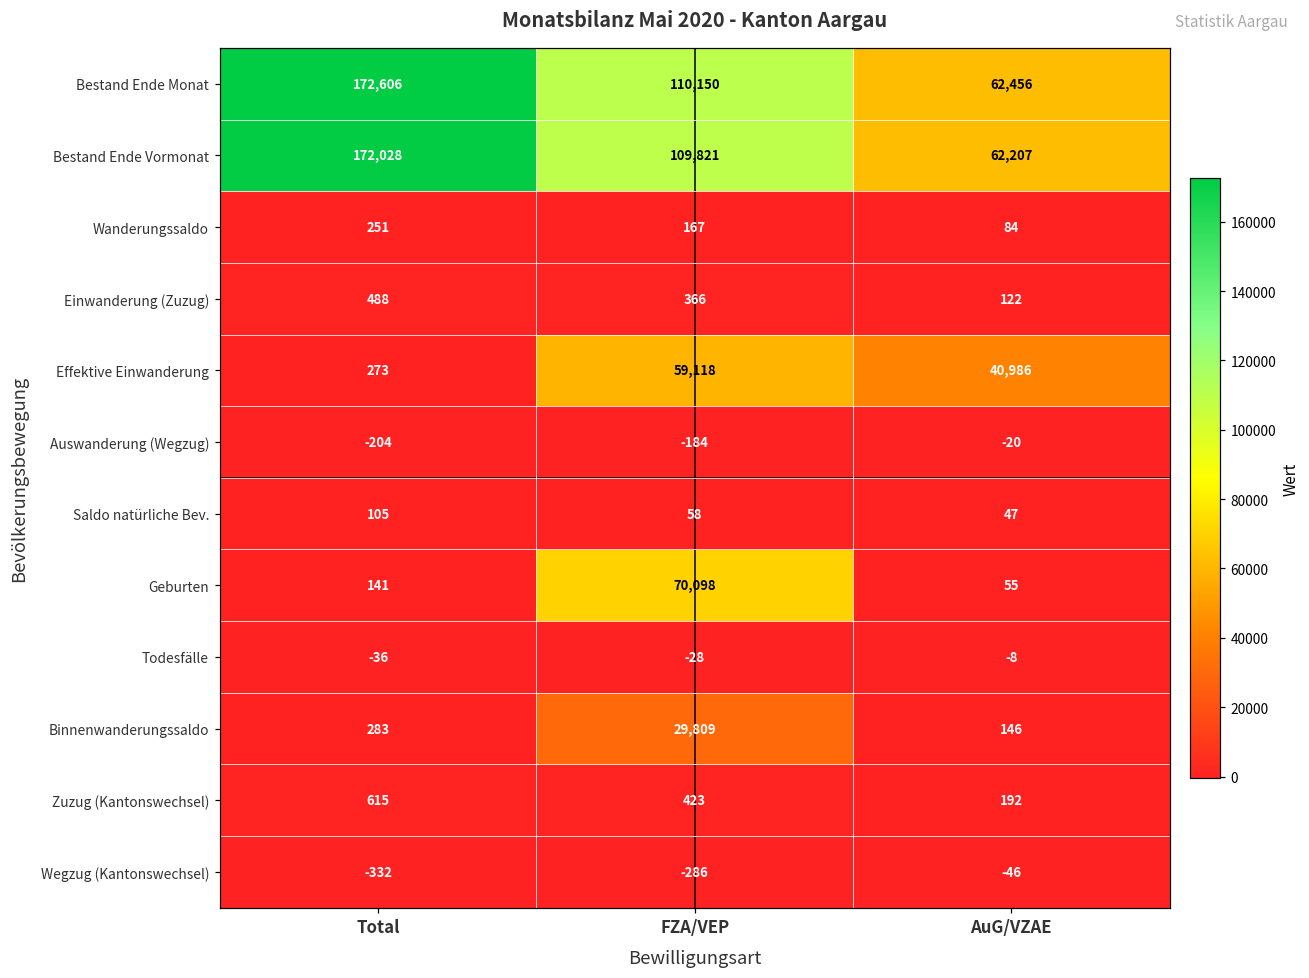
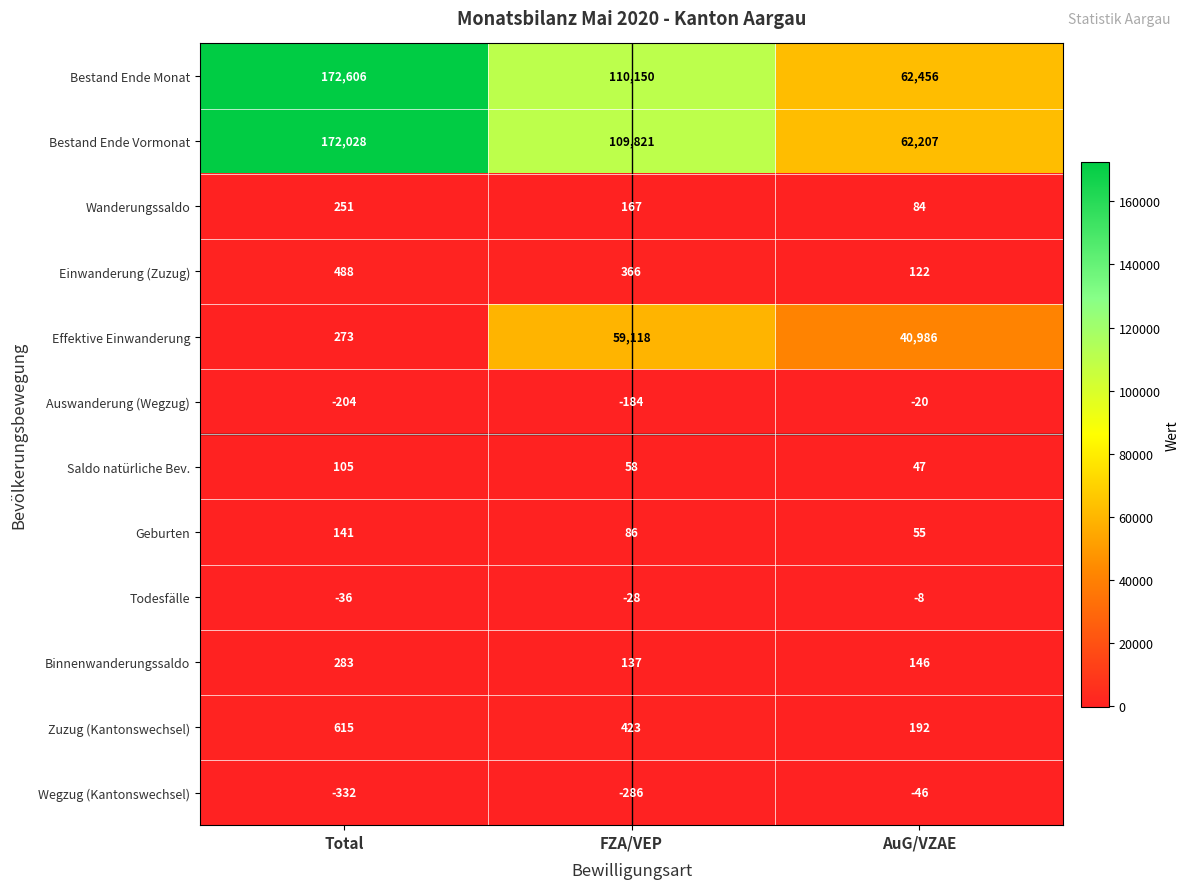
Geburten, FZA/VEP: 70,098 -> 86
Binnenwanderungssaldo, FZA/VEP: 29,809 -> 137
